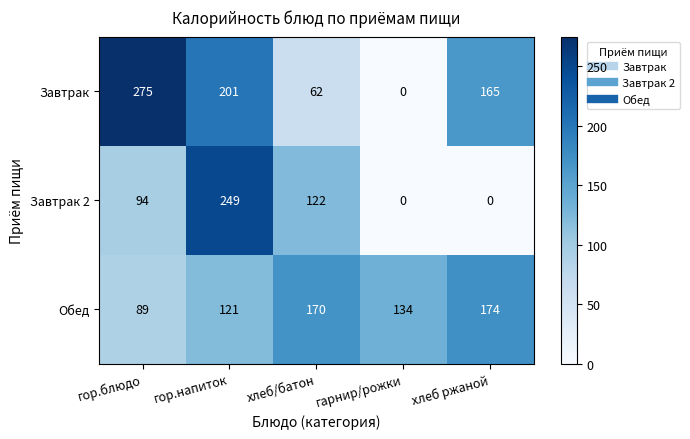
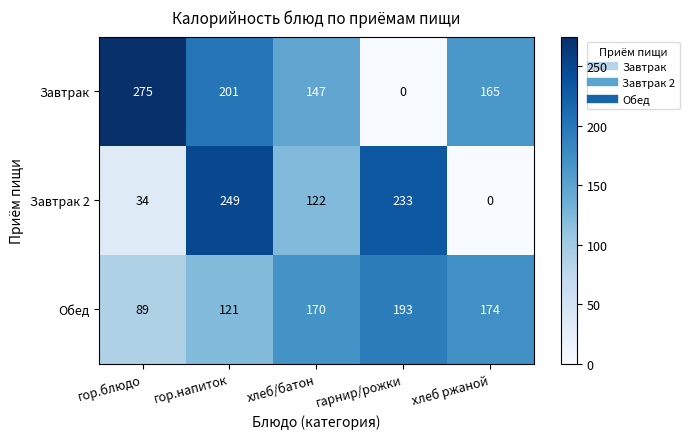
Завтрак, хлеб/батон: 62 -> 147
Завтрак 2, гор.блюдо: 94 -> 34
Завтрак 2, гарнир/рожки: 0 -> 233
Обед, гарнир/рожки: 134 -> 193
